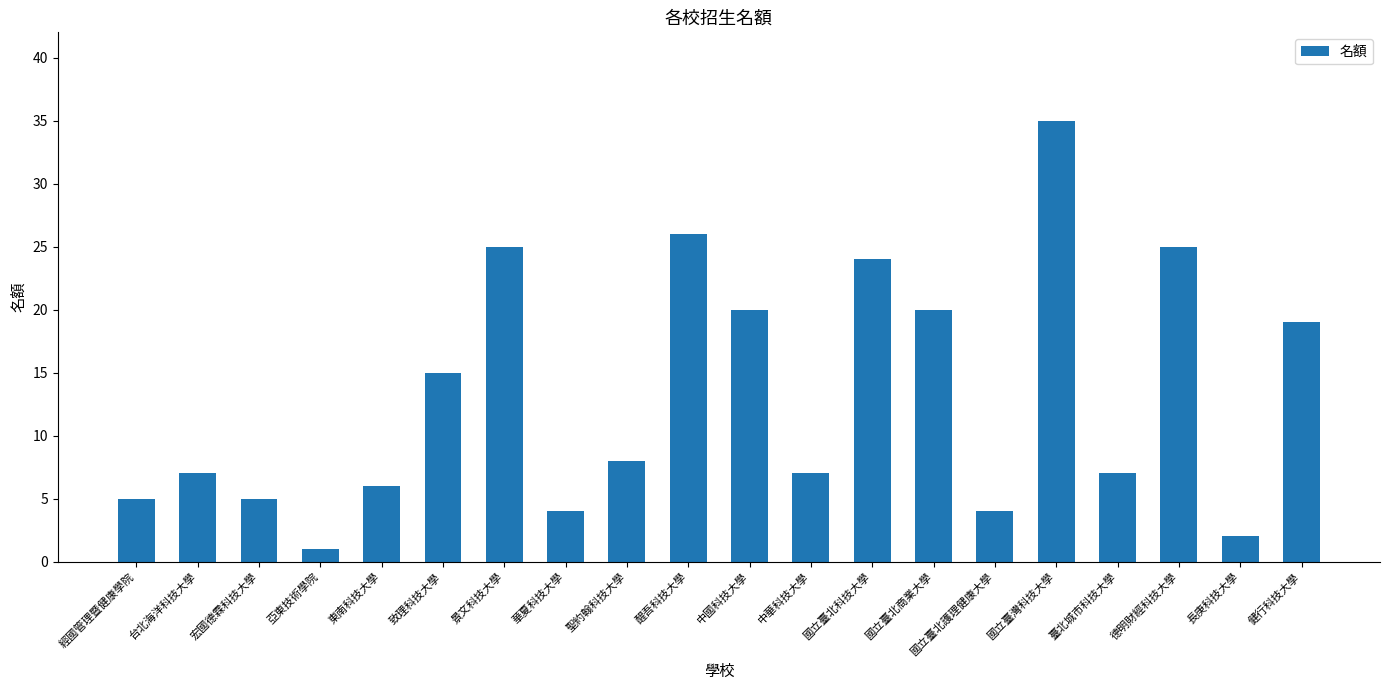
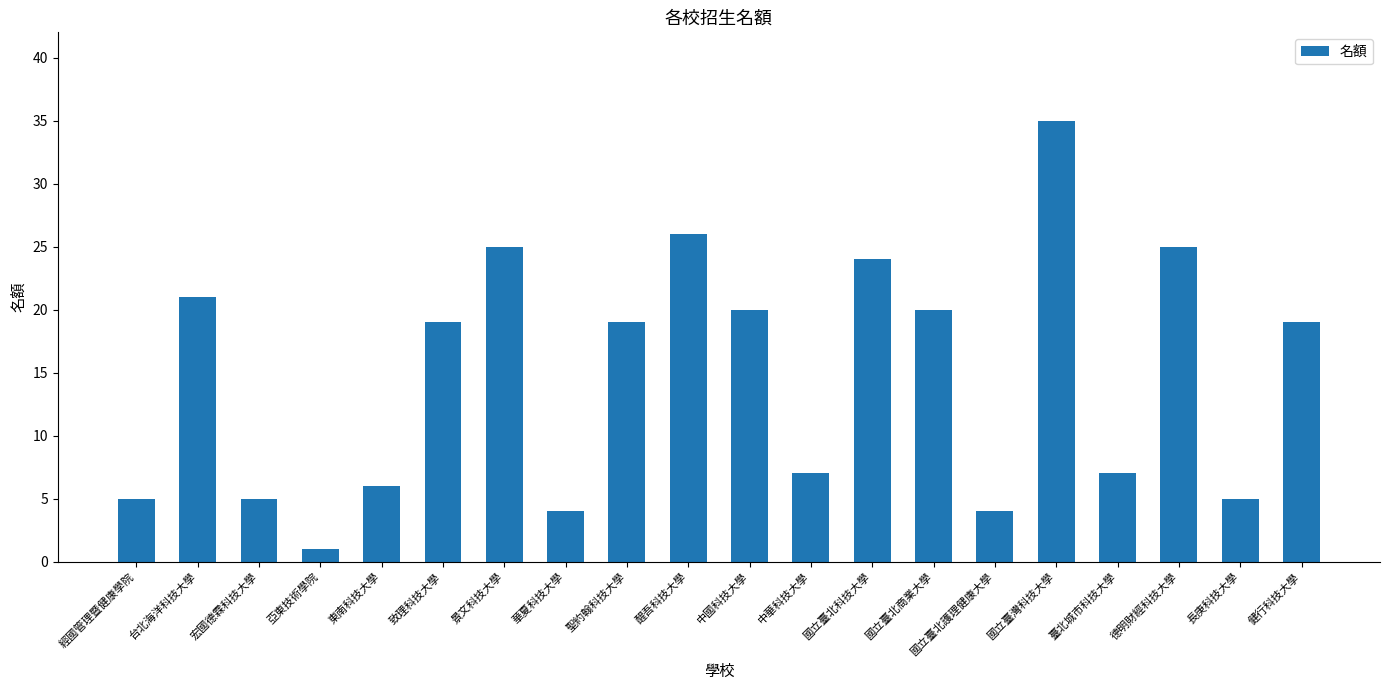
台北海洋科技大學: 7 -> 21
致理科技大學: 15 -> 19
聖約翰科技大學: 8 -> 19
長庚科技大學: 2 -> 5
